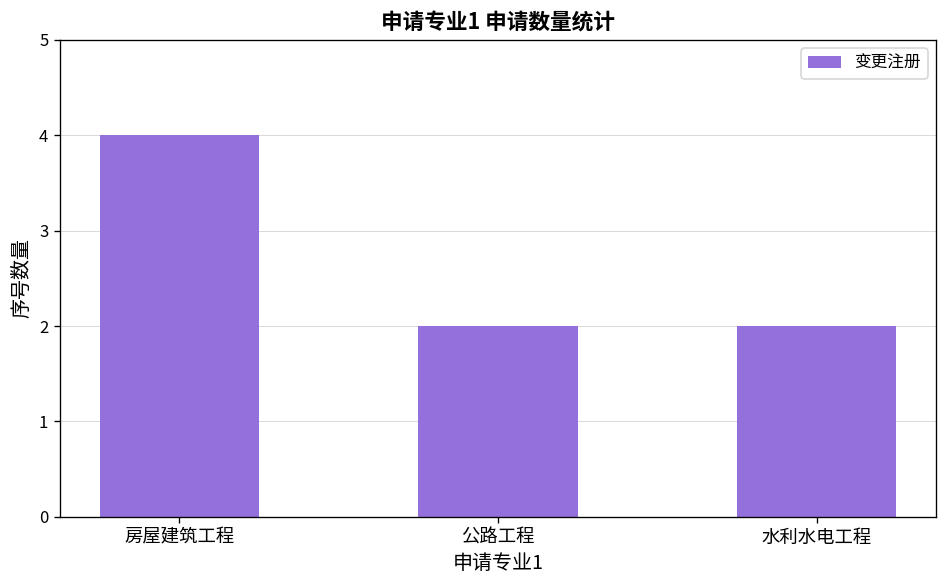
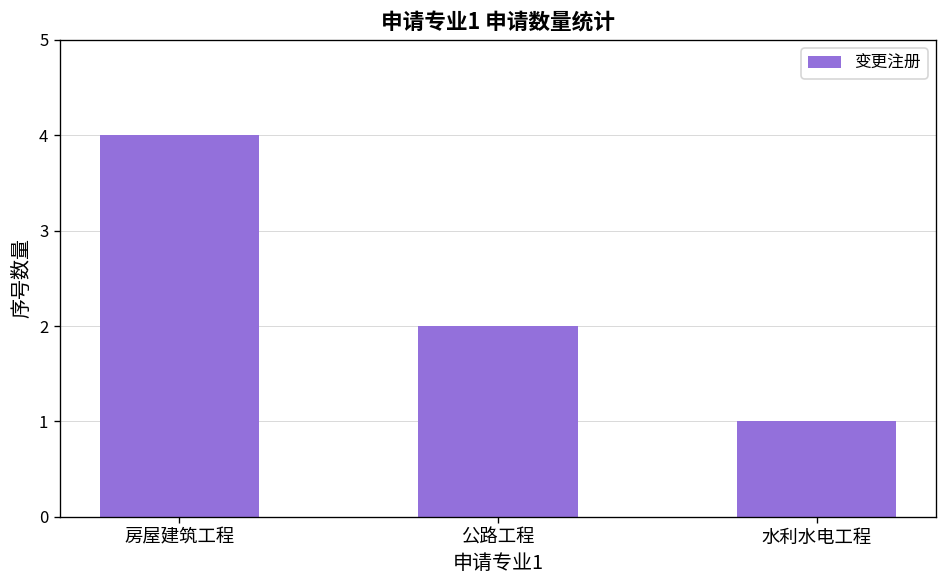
水利水电工程: 2 -> 1
